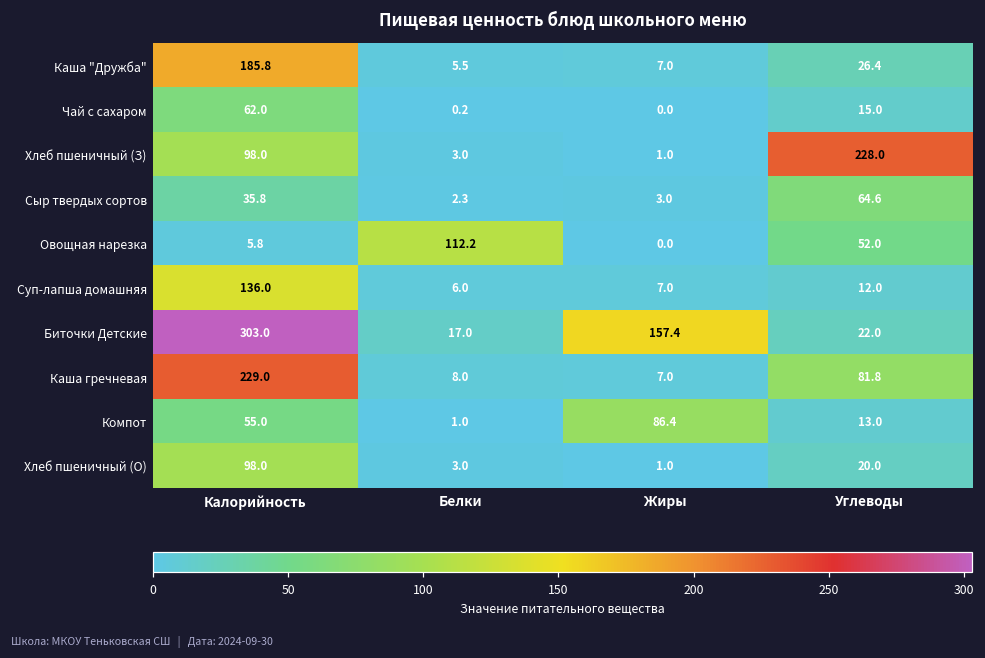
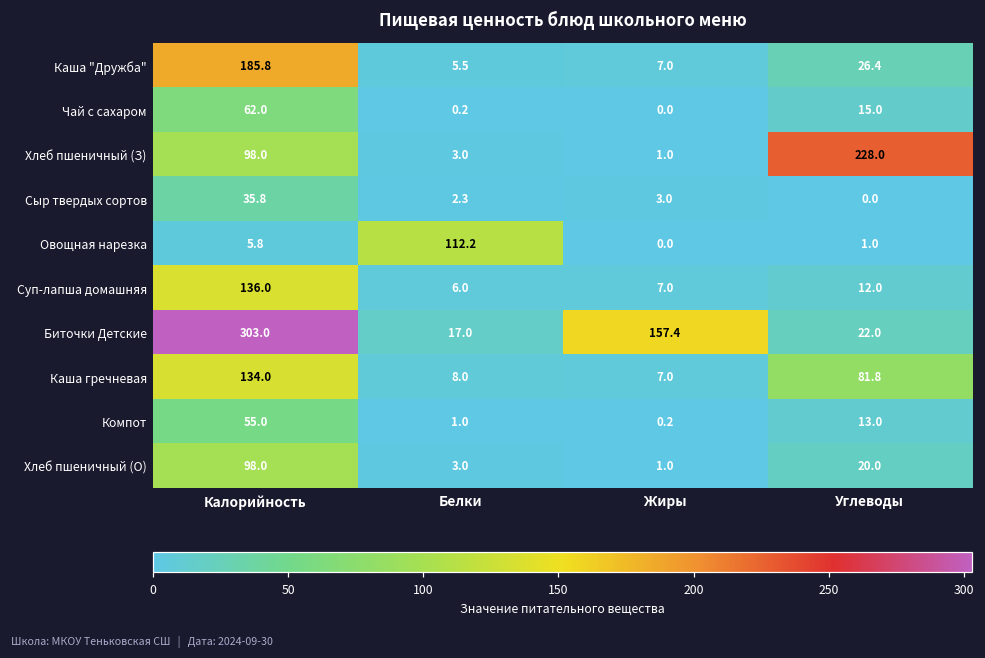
Сыр твердых сортов, Углеводы: 64.6 -> 0.0
Овощная нарезка, Углеводы: 52.0 -> 1.0
Каша гречневая, Калорийность: 229.0 -> 134.0
Компот, Жиры: 86.4 -> 0.2
